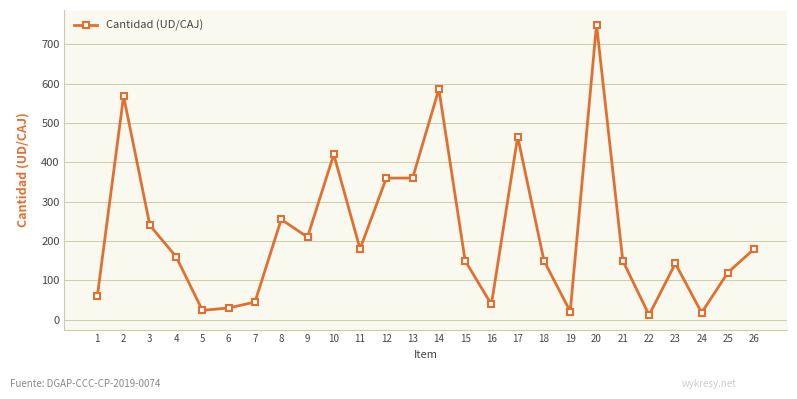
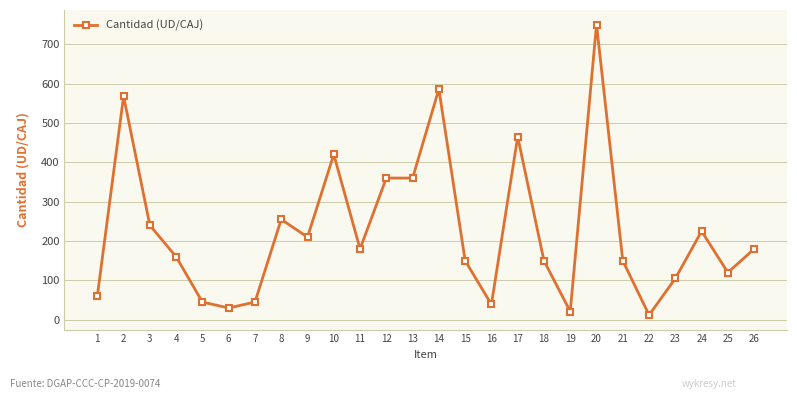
5: 20 -> 50
23: 140 -> 110
24: 20 -> 230
